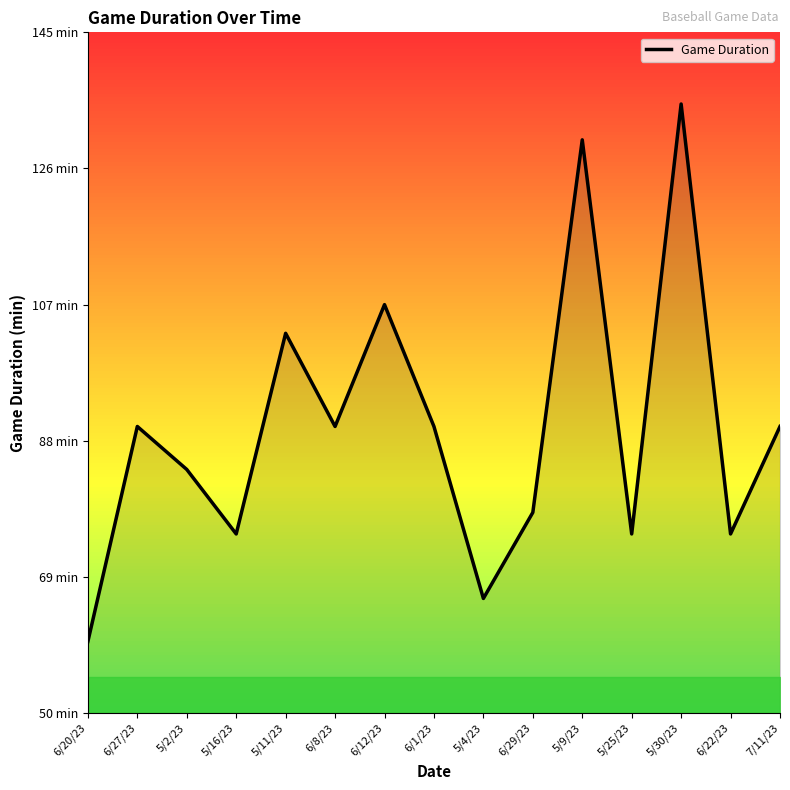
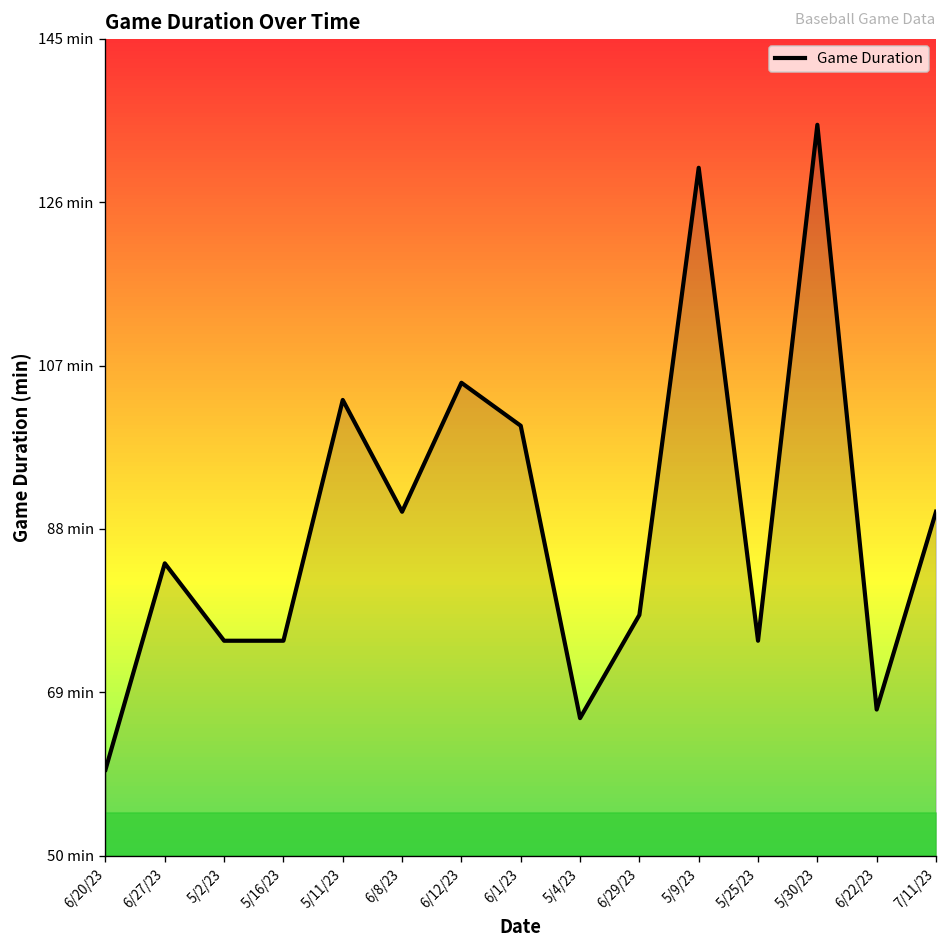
Game Duration, 6/27/23: 90 min -> 84 min
Game Duration, 5/2/23: 84 min -> 75 min
Game Duration, 6/12/23: 107 min -> 105 min
Game Duration, 6/1/23: 90 min -> 100 min
Game Duration, 6/22/23: 75 min -> 67 min
